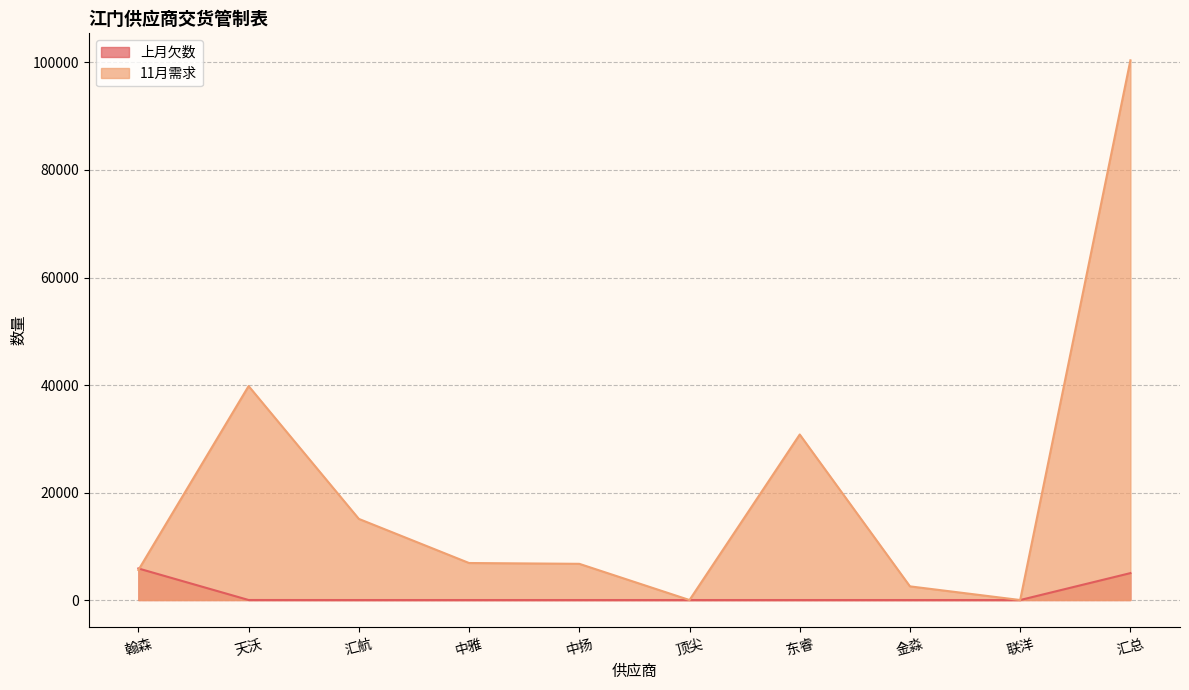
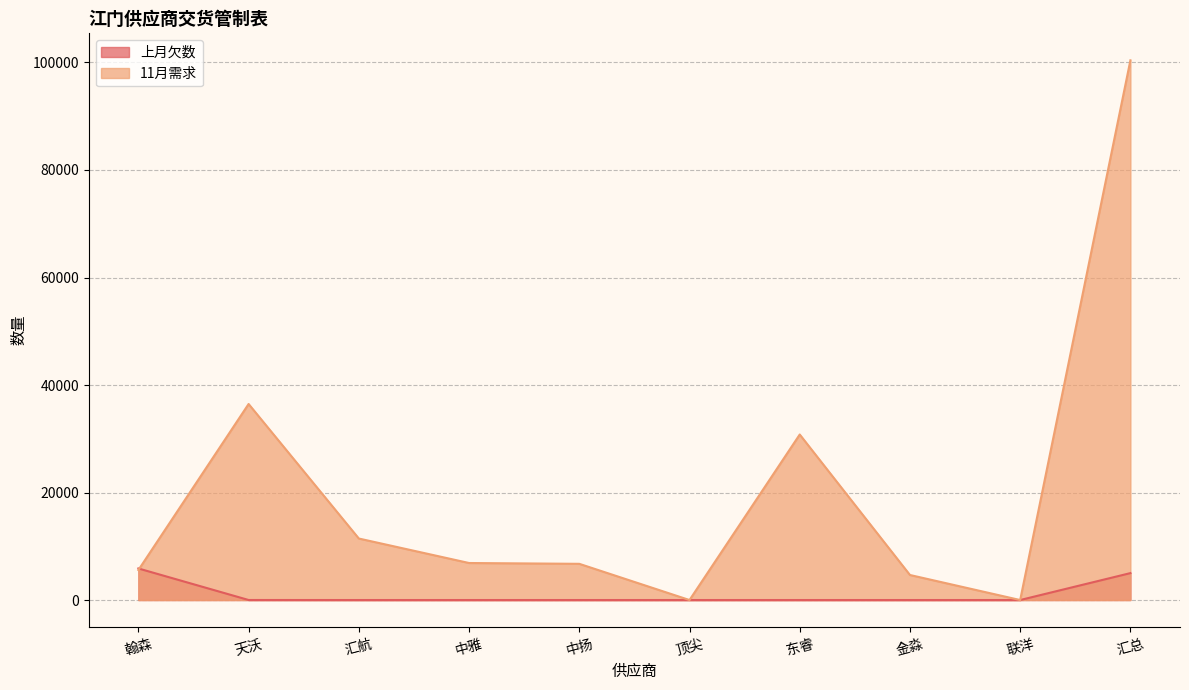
11月需求, 天沃: 40000 -> 36000
11月需求, 汇航: 15000 -> 11000
11月需求, 金淼: 3000 -> 5000
